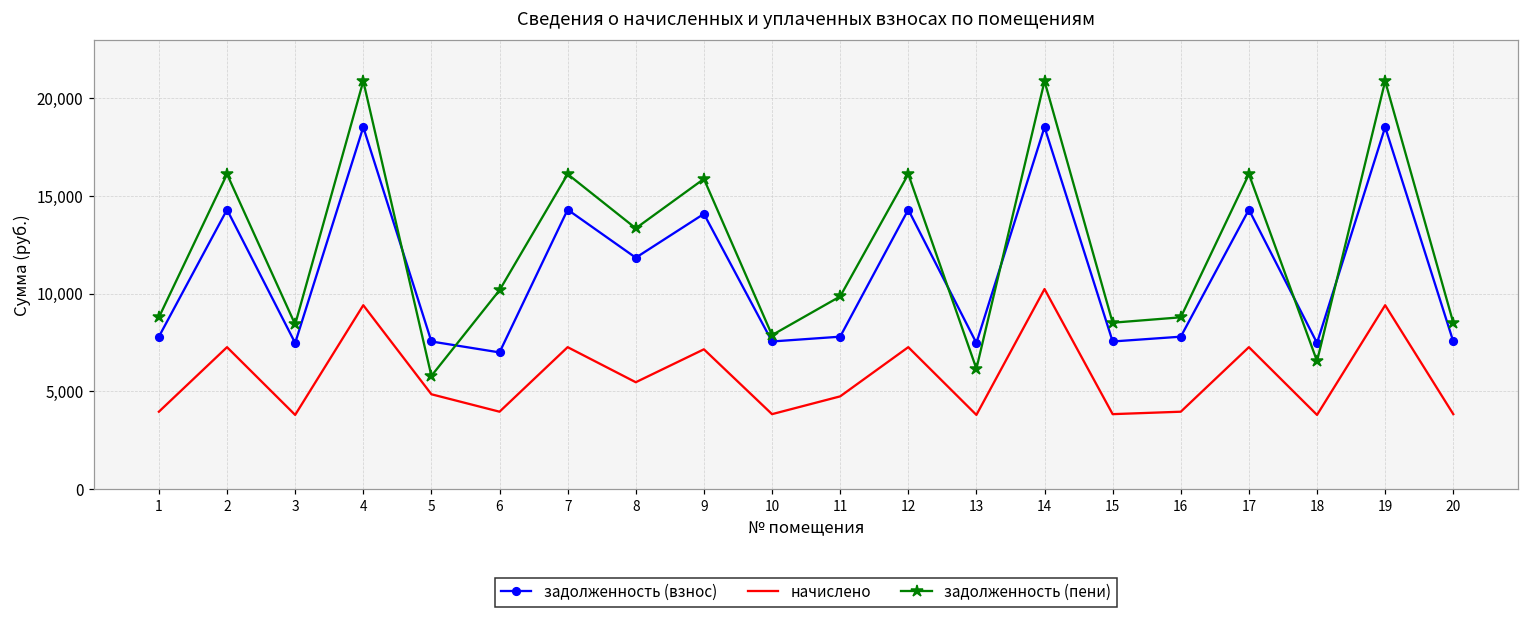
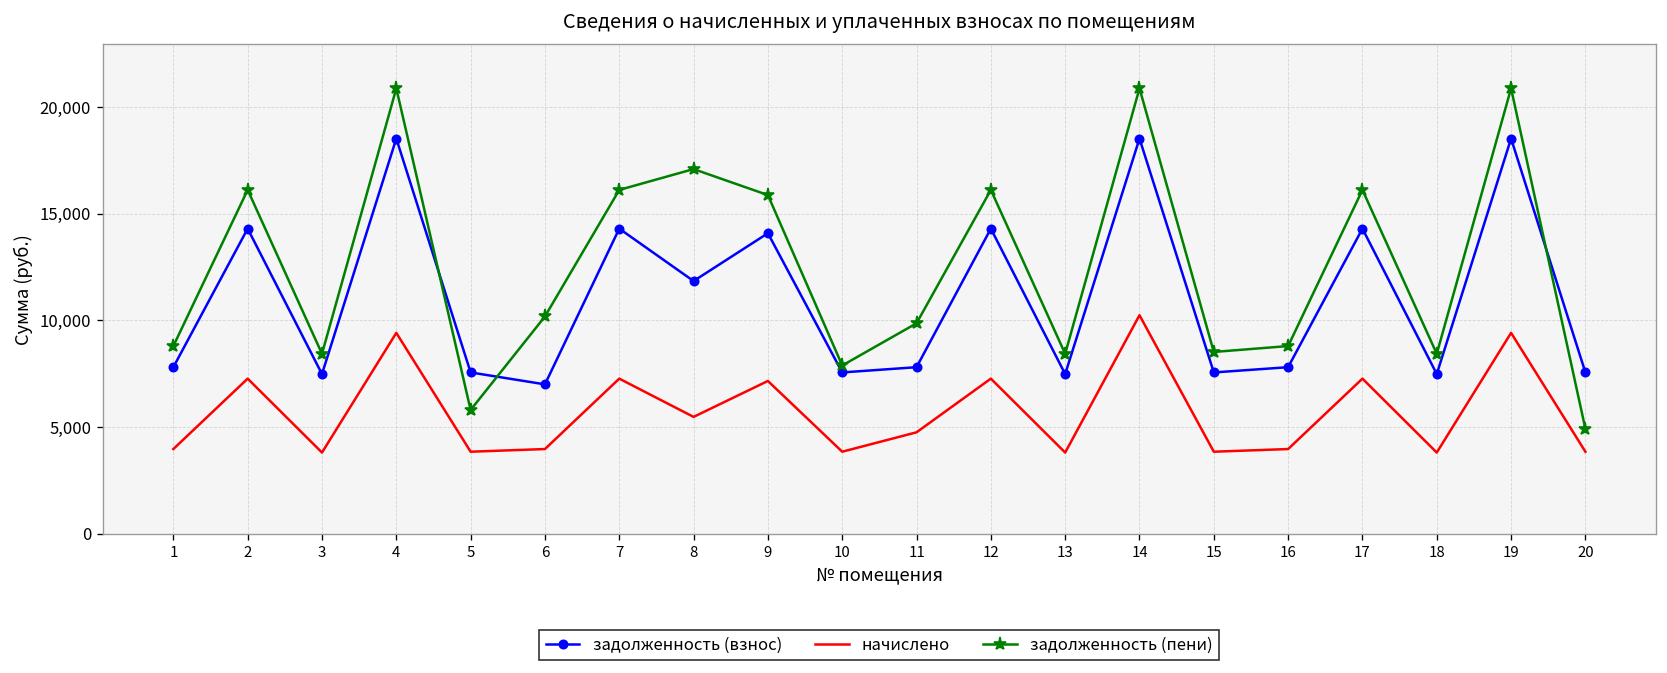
начислено, 5: 4,900 -> 3,800
задолженность (пени), 8: 13,300 -> 17,100
задолженность (пени), 13: 6,200 -> 8,400
задолженность (пени), 18: 6,600 -> 8,400
задолженность (пени), 20: 8,500 -> 4,900
